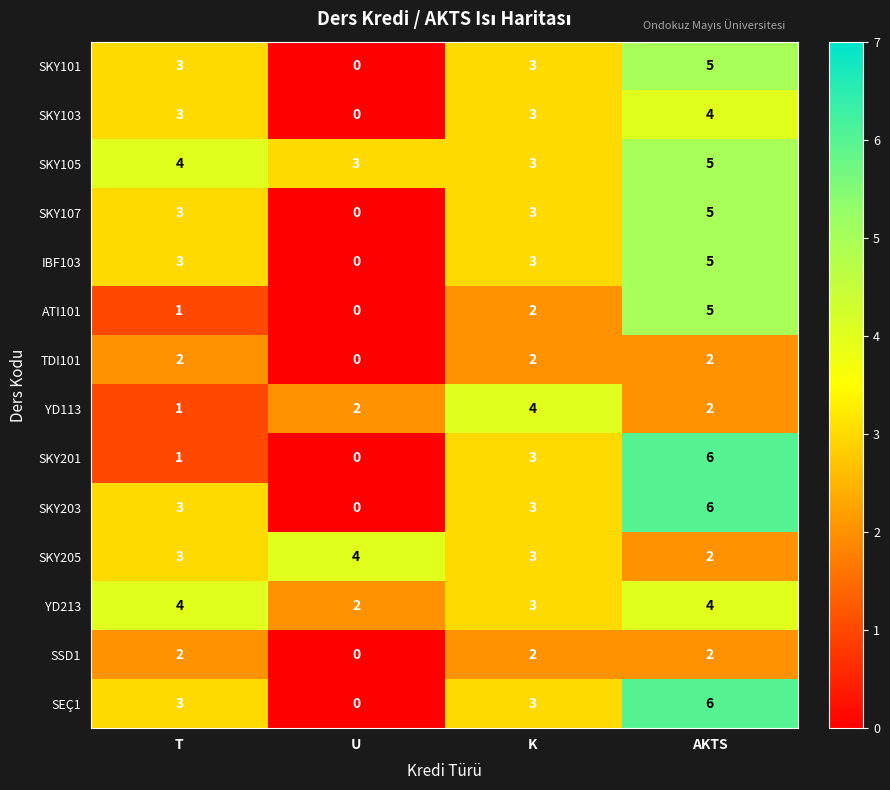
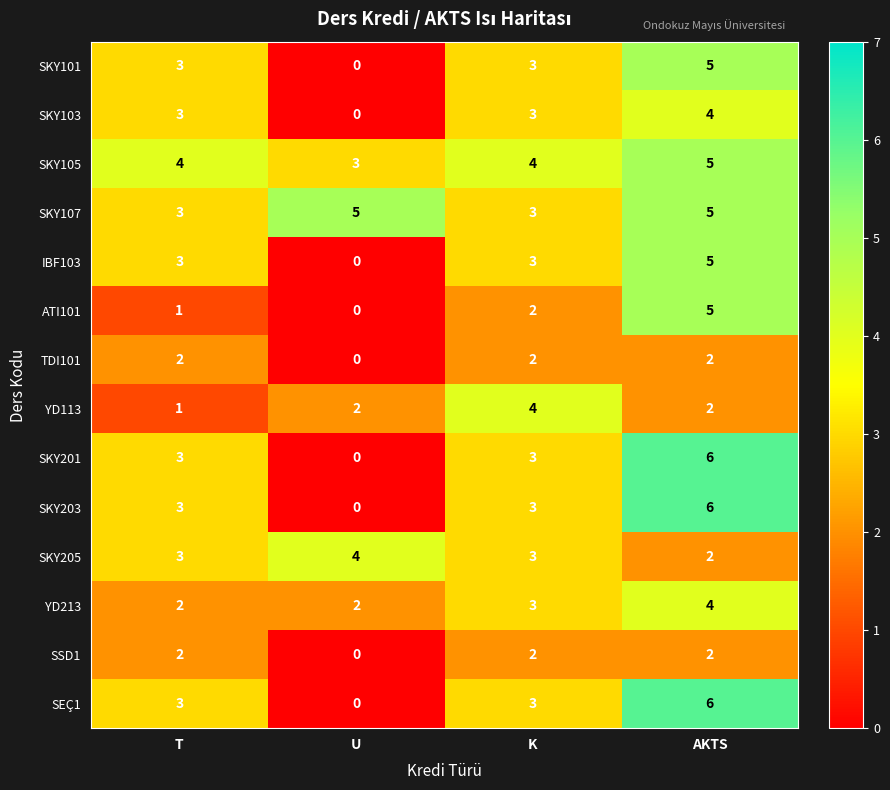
SKY105, K: 3 -> 4
SKY107, U: 0 -> 5
SKY201, T: 1 -> 3
YD213, T: 4 -> 2
